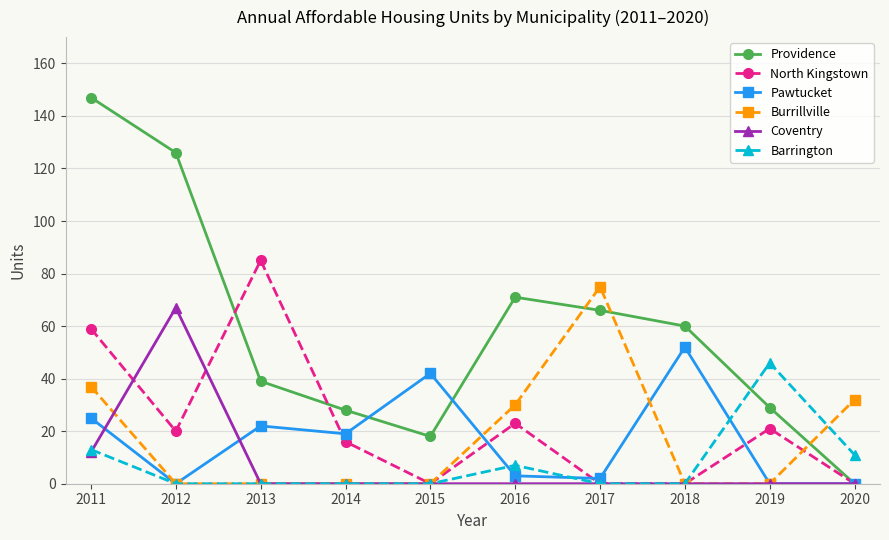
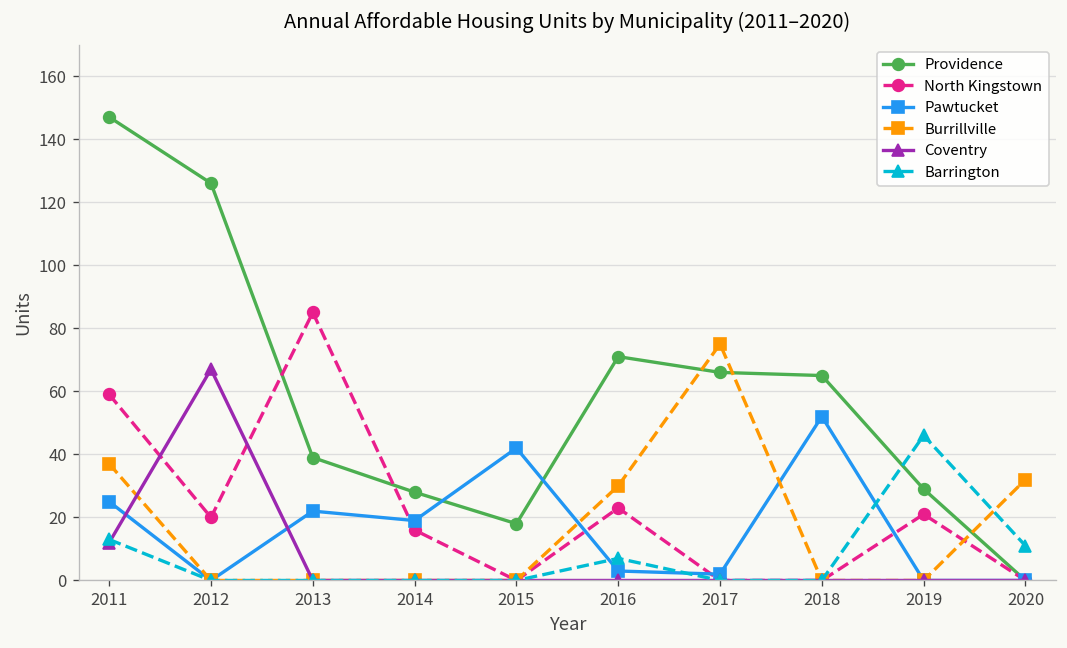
Providence, 2018: 60 -> 65
